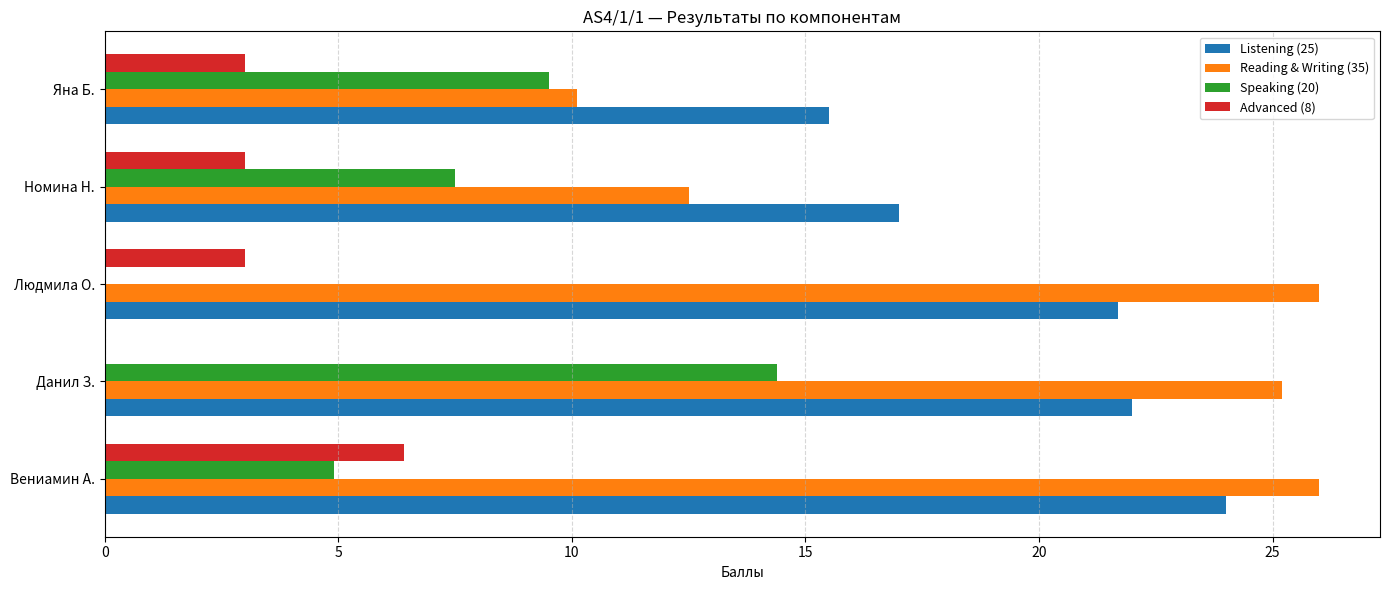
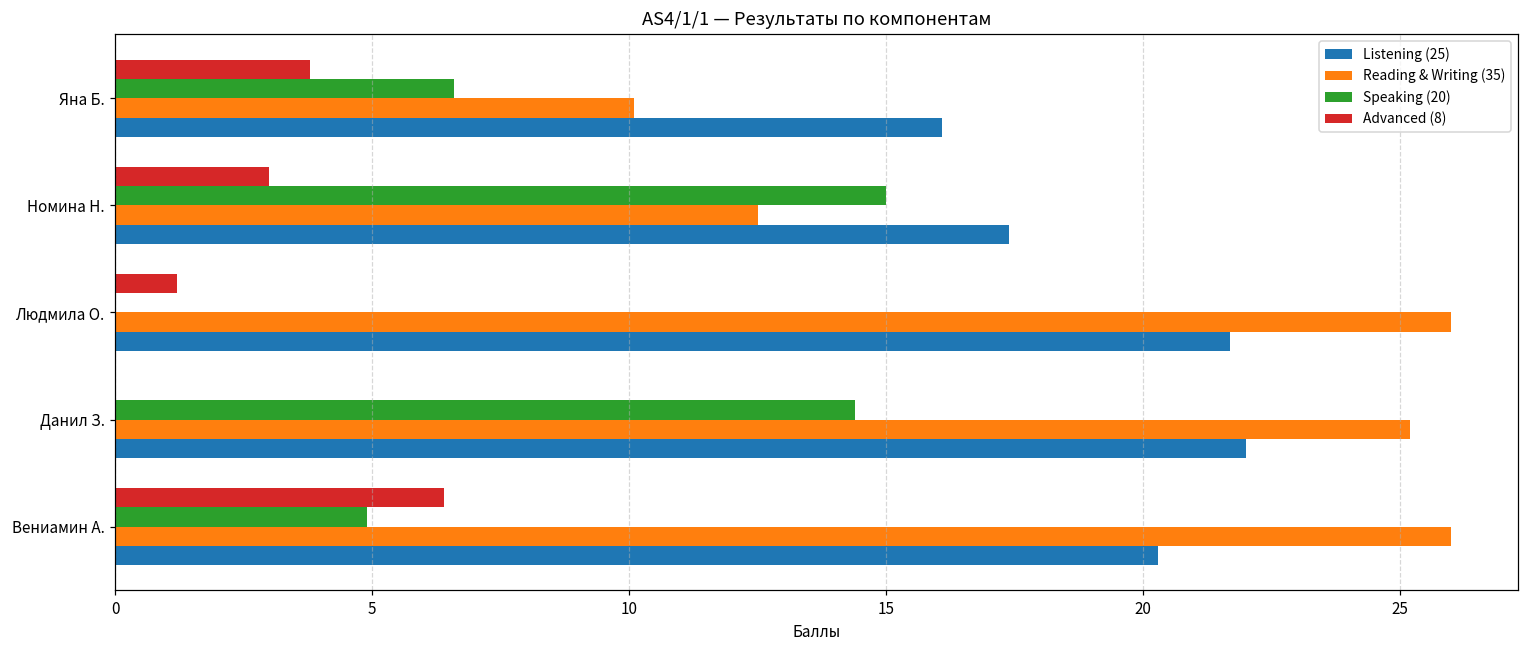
Advanced (8), Яна Б.: 3.0 -> 3.8
Speaking (20), Яна Б.: 9.5 -> 6.6
Listening (25), Яна Б.: 15.5 -> 16.1
Speaking (20), Номина Н.: 7.5 -> 15.0
Listening (25), Номина Н.: 17.0 -> 17.4
Advanced (8), Людмила О.: 3.0 -> 1.2
Listening (25), Вениамин А.: 24.0 -> 20.3
